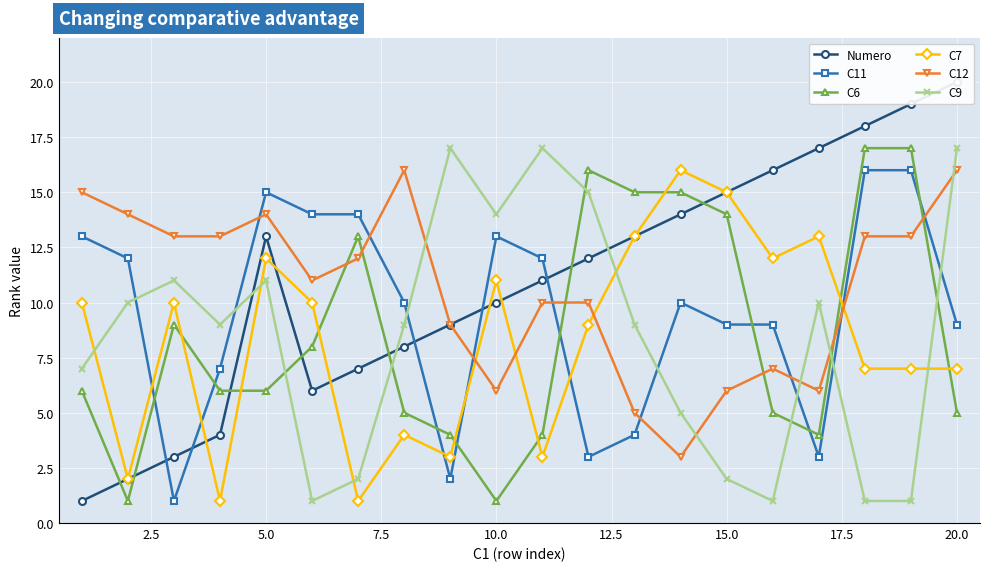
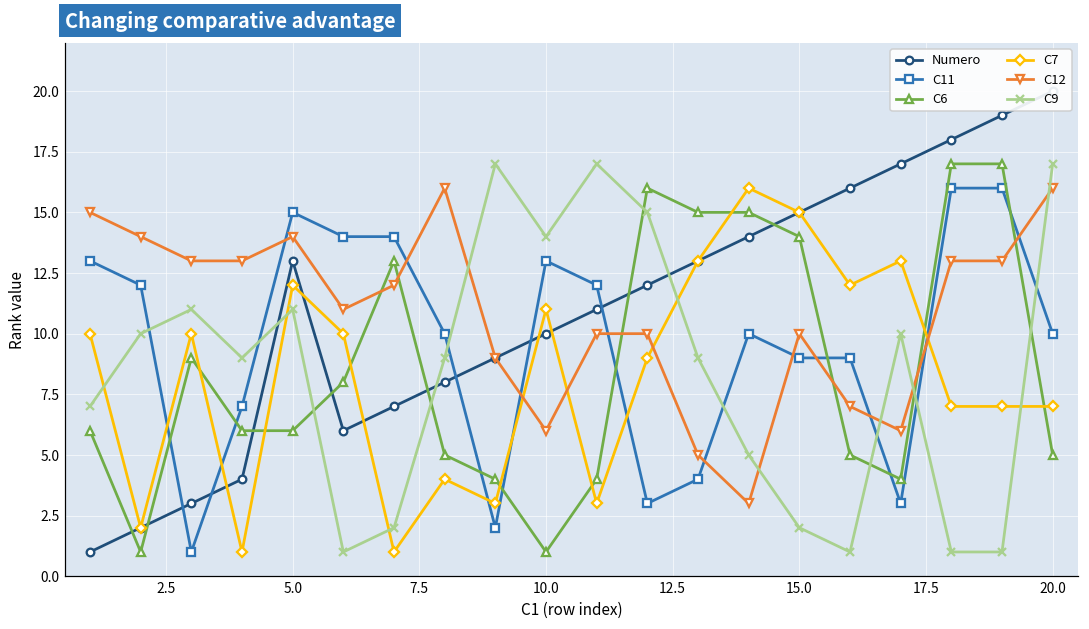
C12, 15.0: 6 -> 10
C11, 20.0: 9 -> 10
